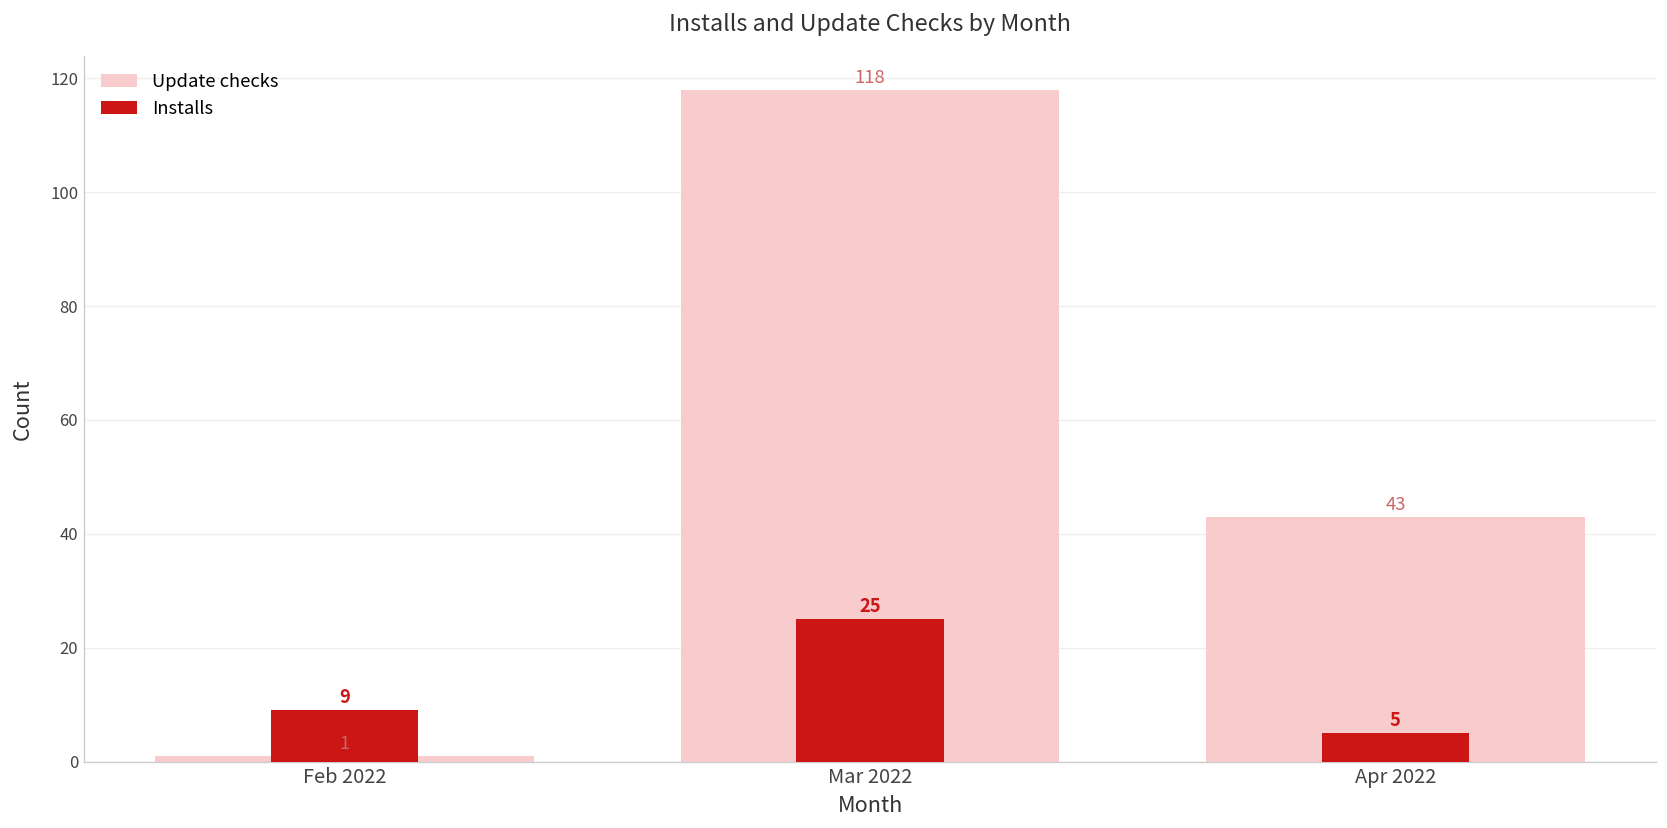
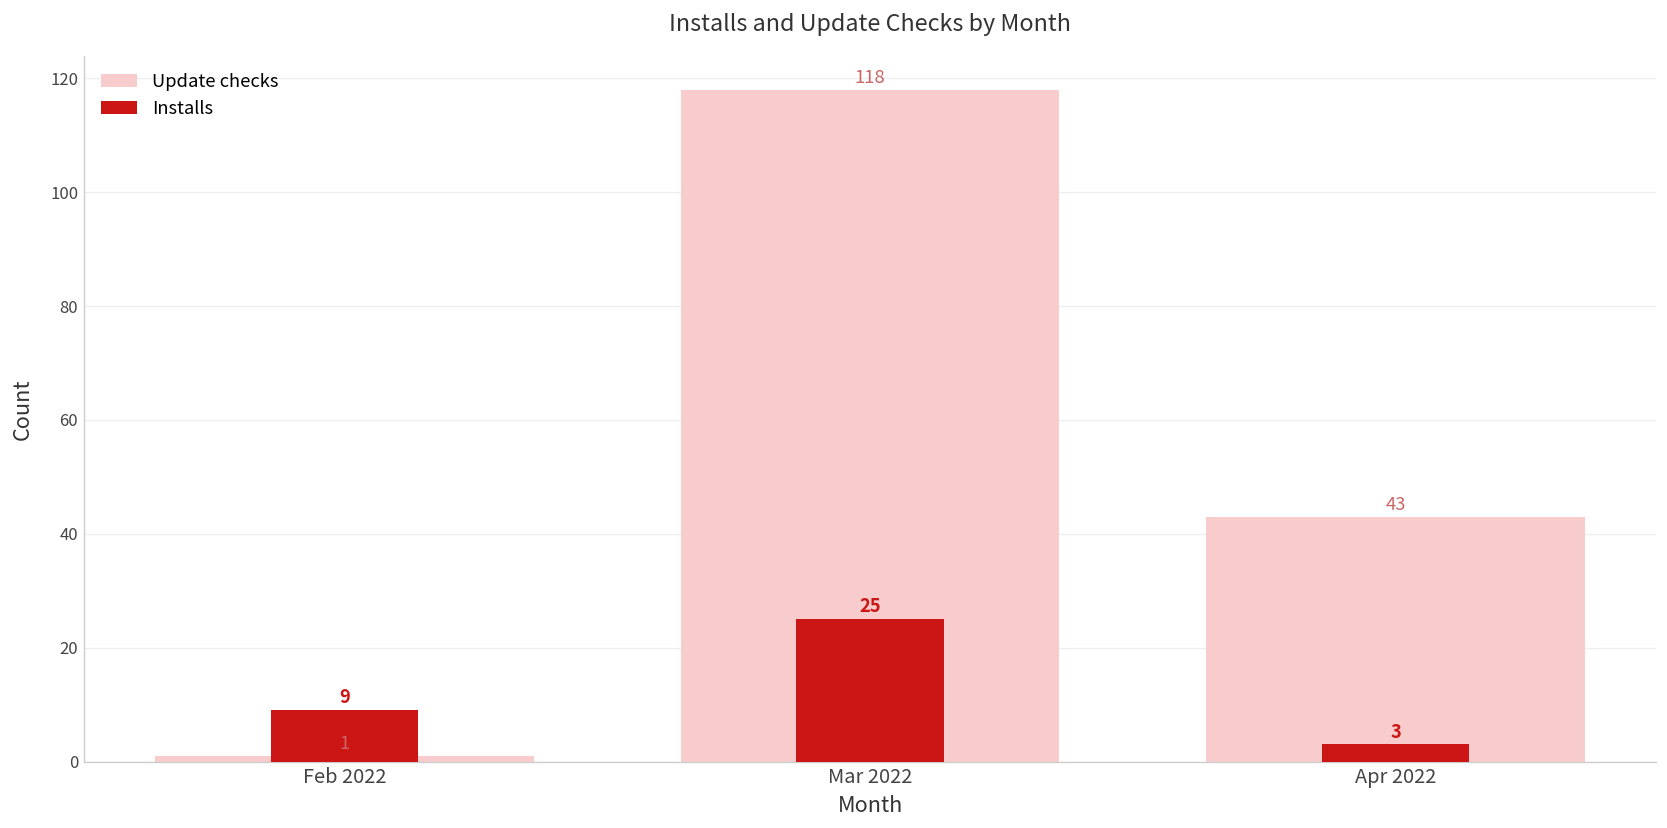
Installs, Apr 2022: 5 -> 3
